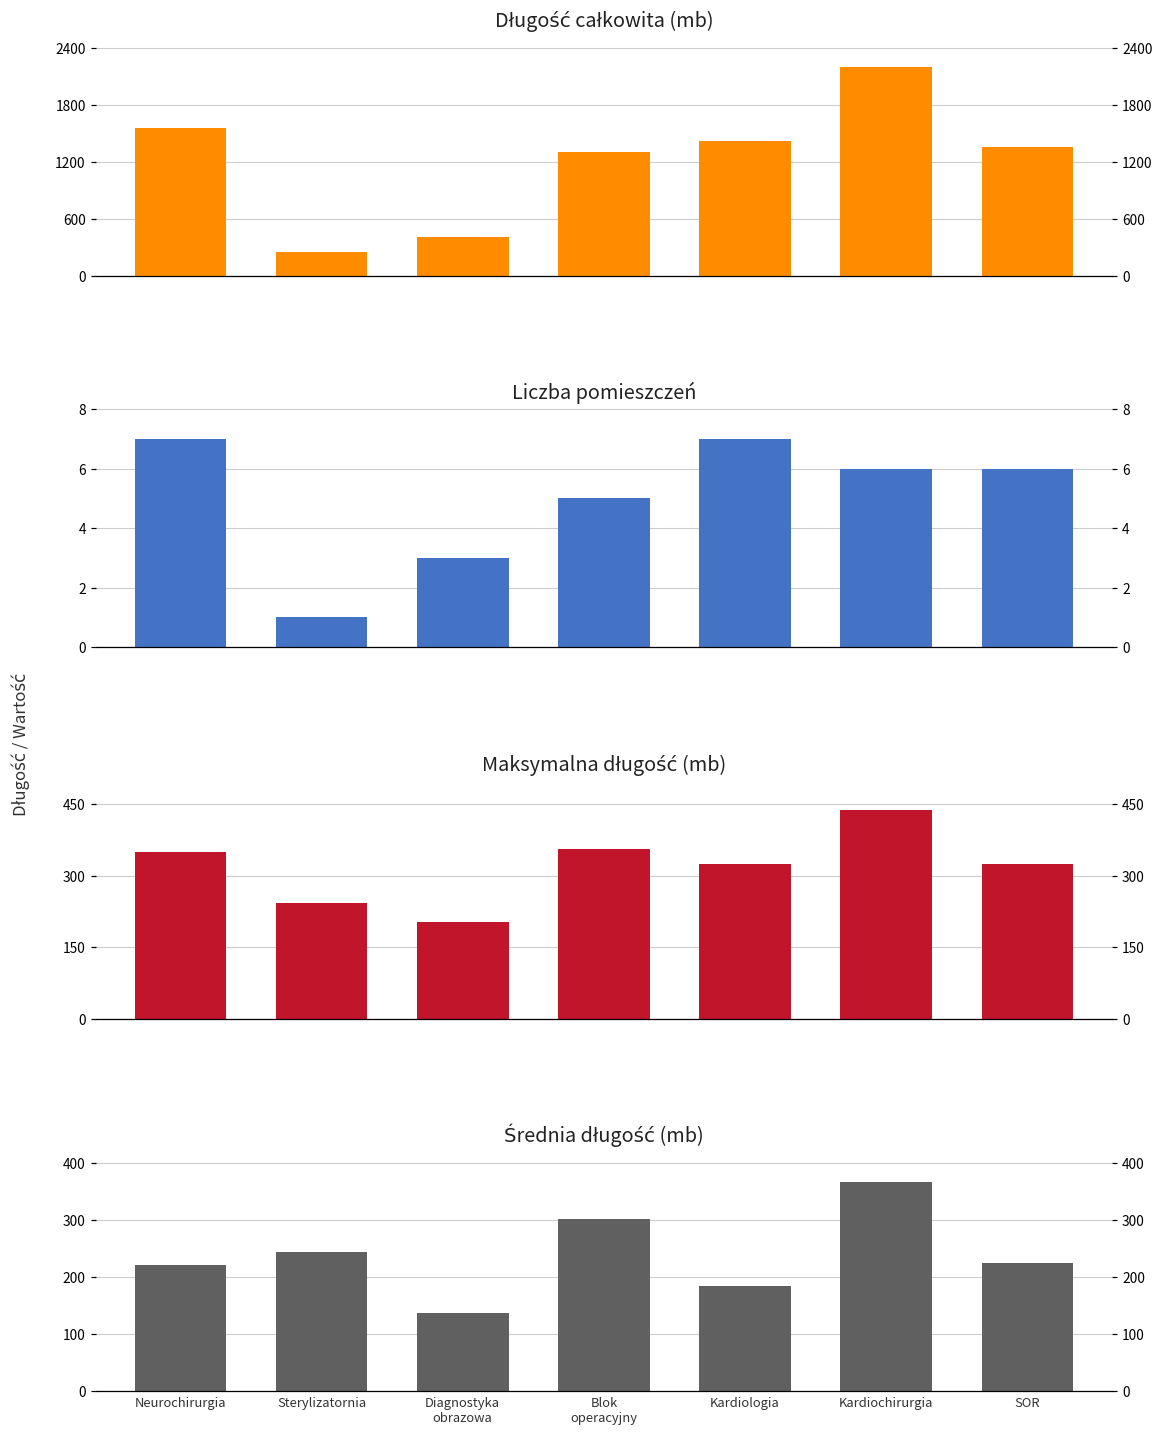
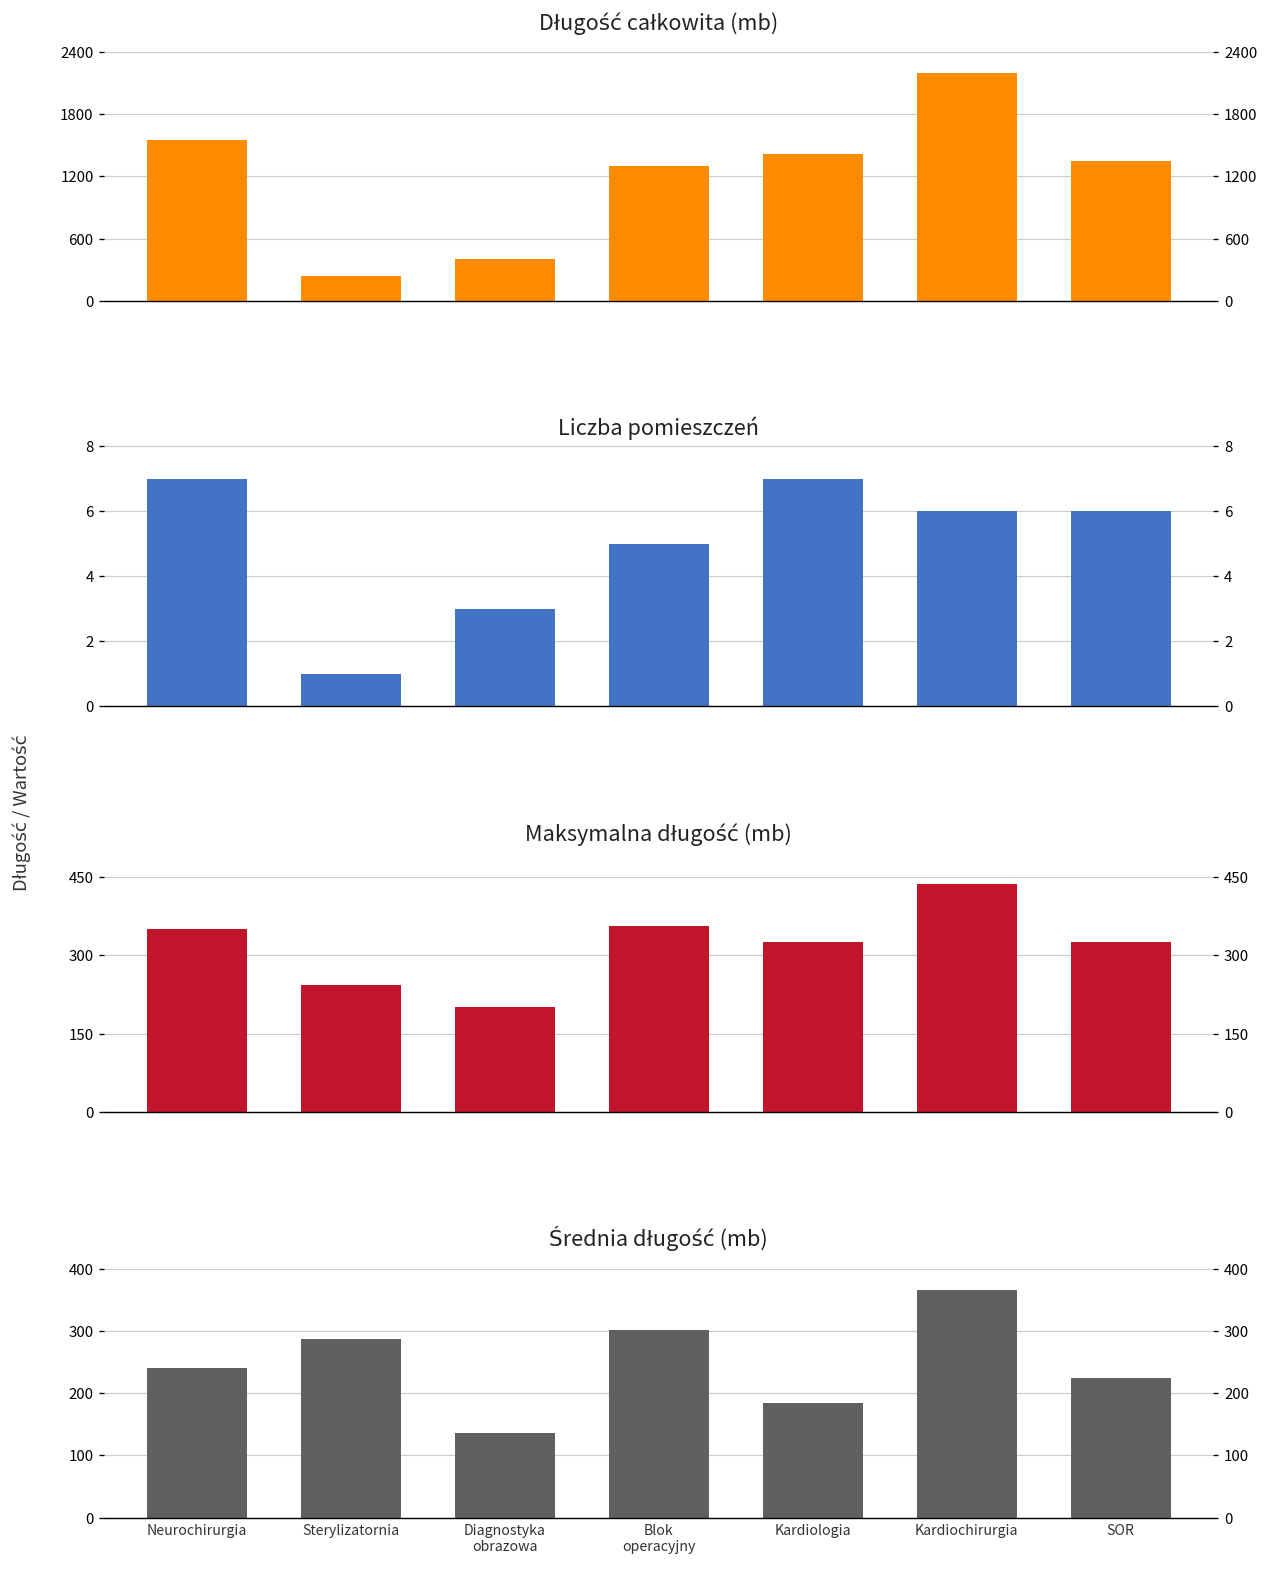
Średnia długość (mb), Neurochirurgia: 220 -> 240
Średnia długość (mb), Sterylizatornia: 240 -> 290
